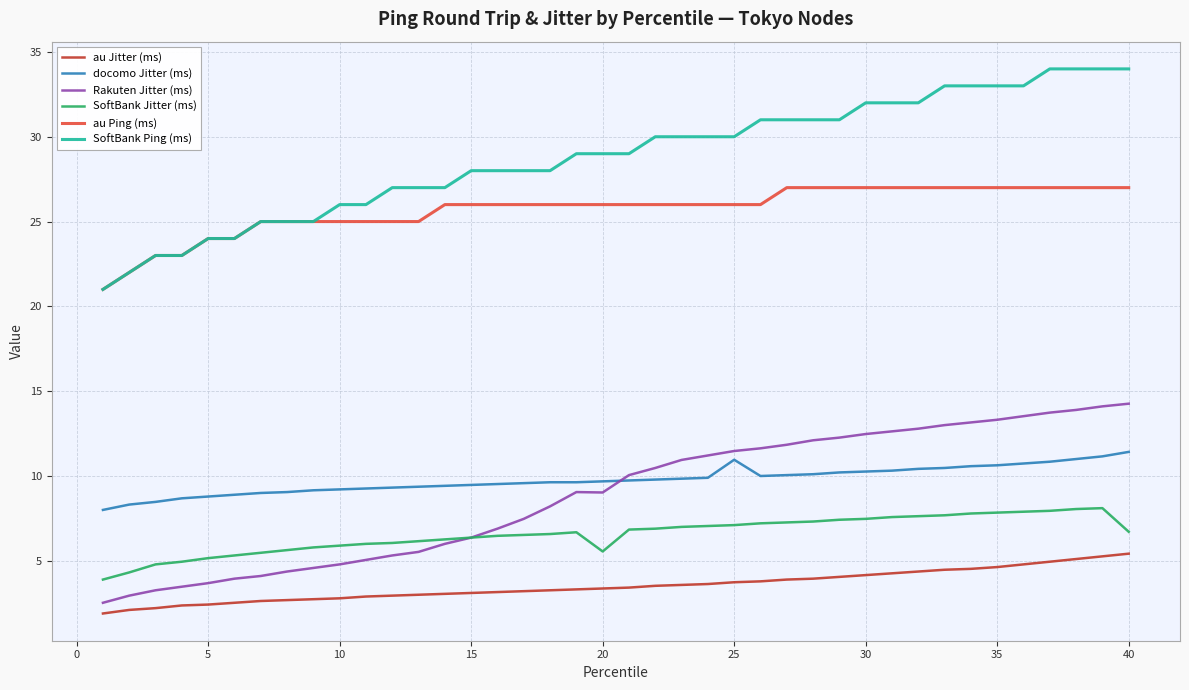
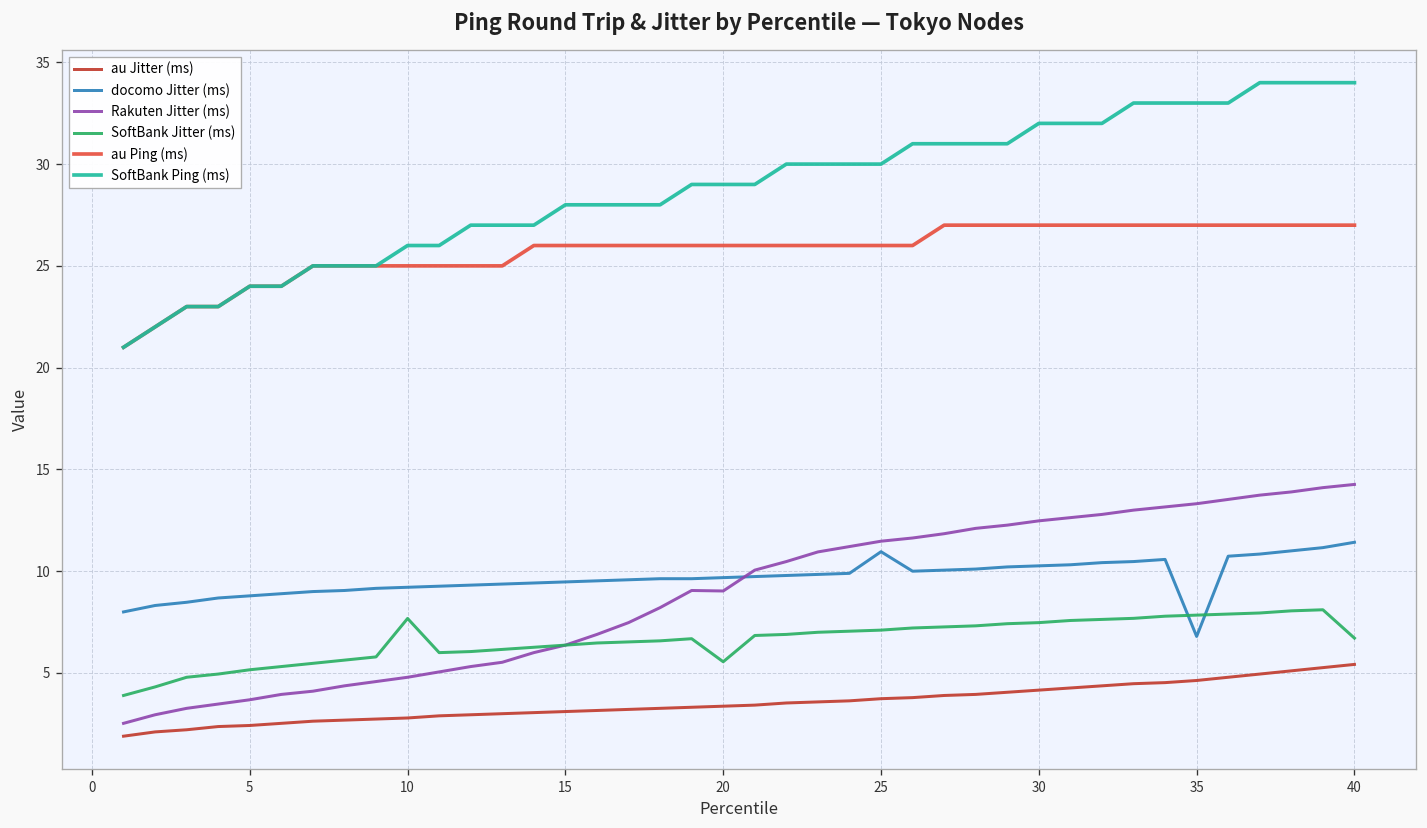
SoftBank Jitter (ms), 10: 5.9 -> 7.7
docomo Jitter (ms), 35: 10.6 -> 6.8
